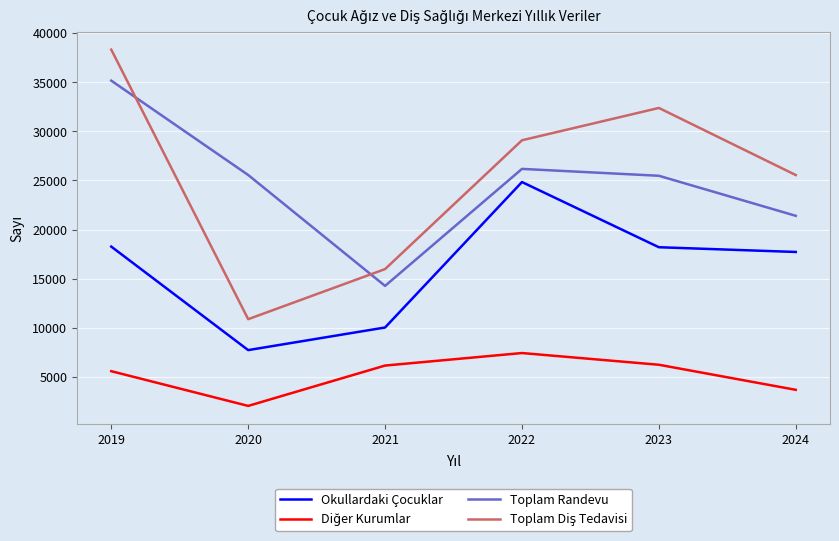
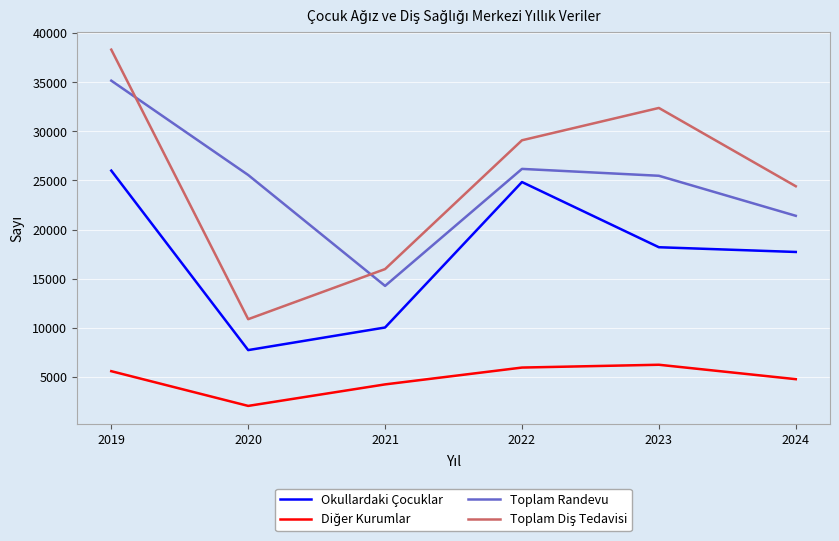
Okullardaki Çocuklar, 2019: 18000 -> 26000
Diğer Kurumlar, 2021: 6000 -> 4000
Diğer Kurumlar, 2022: 7000 -> 6000
Diğer Kurumlar, 2024: 4000 -> 5000
Toplam Diş Tedavisi, 2024: 26000 -> 24000
